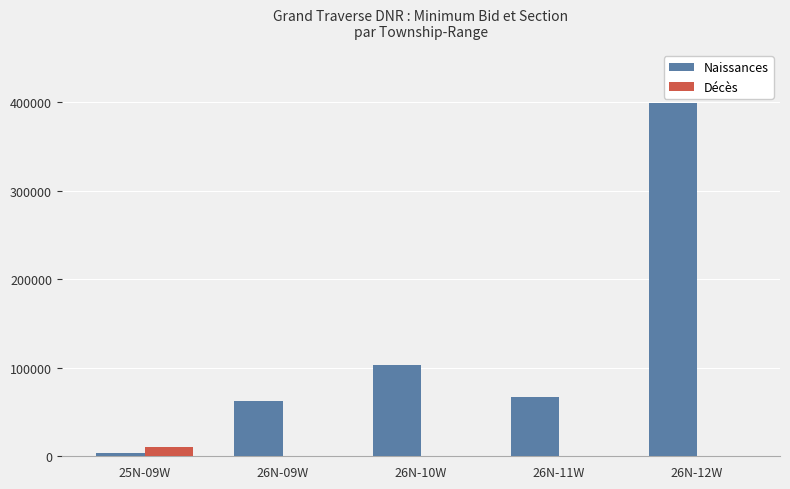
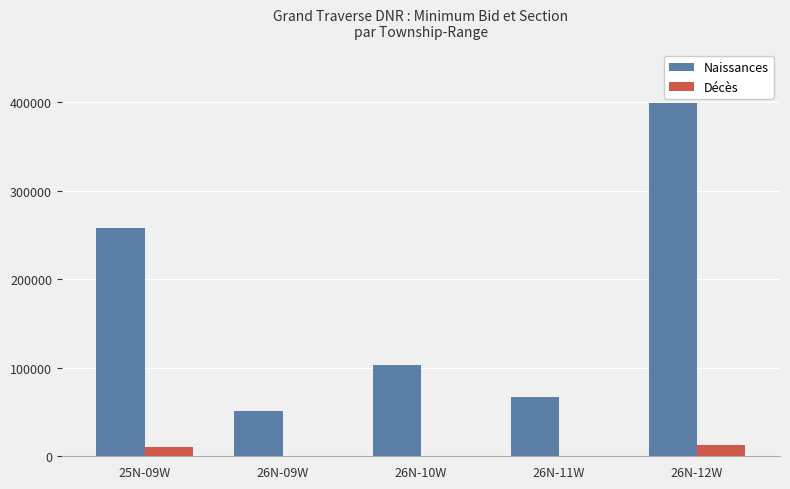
Naissances, 25N-09W: 0 -> 260000
Naissances, 26N-09W: 60000 -> 50000
Décès, 26N-12W: 0 -> 10000
